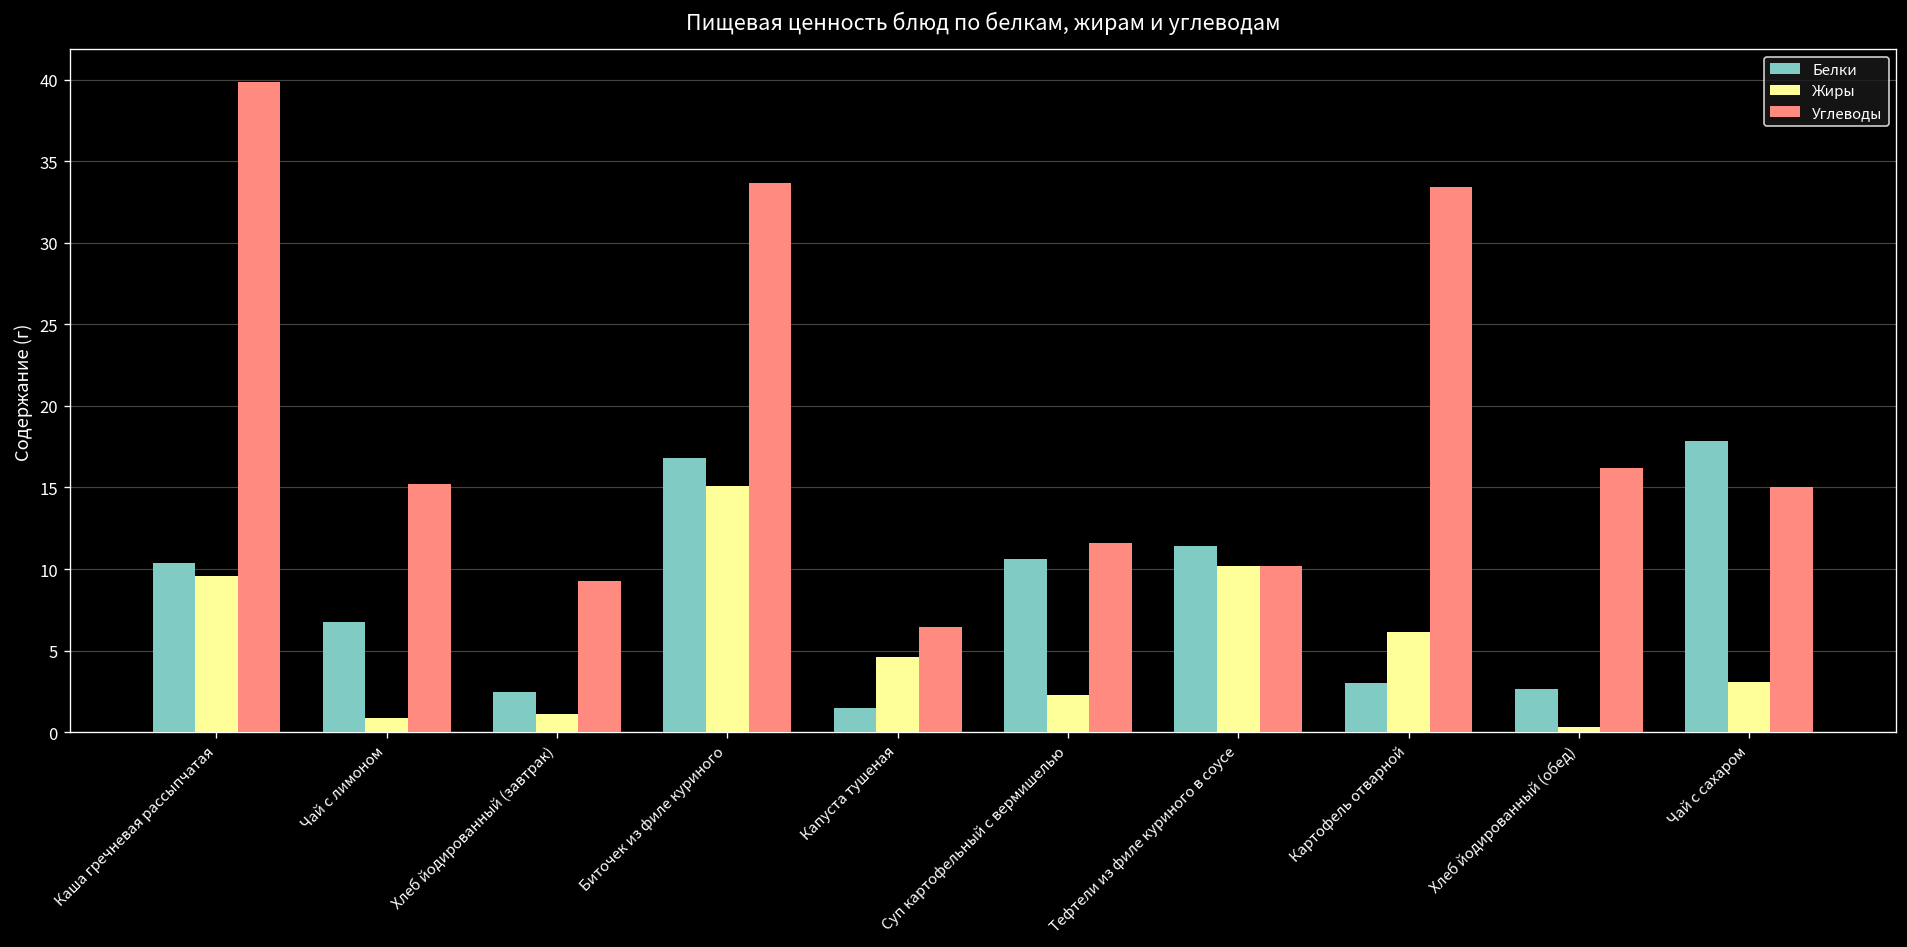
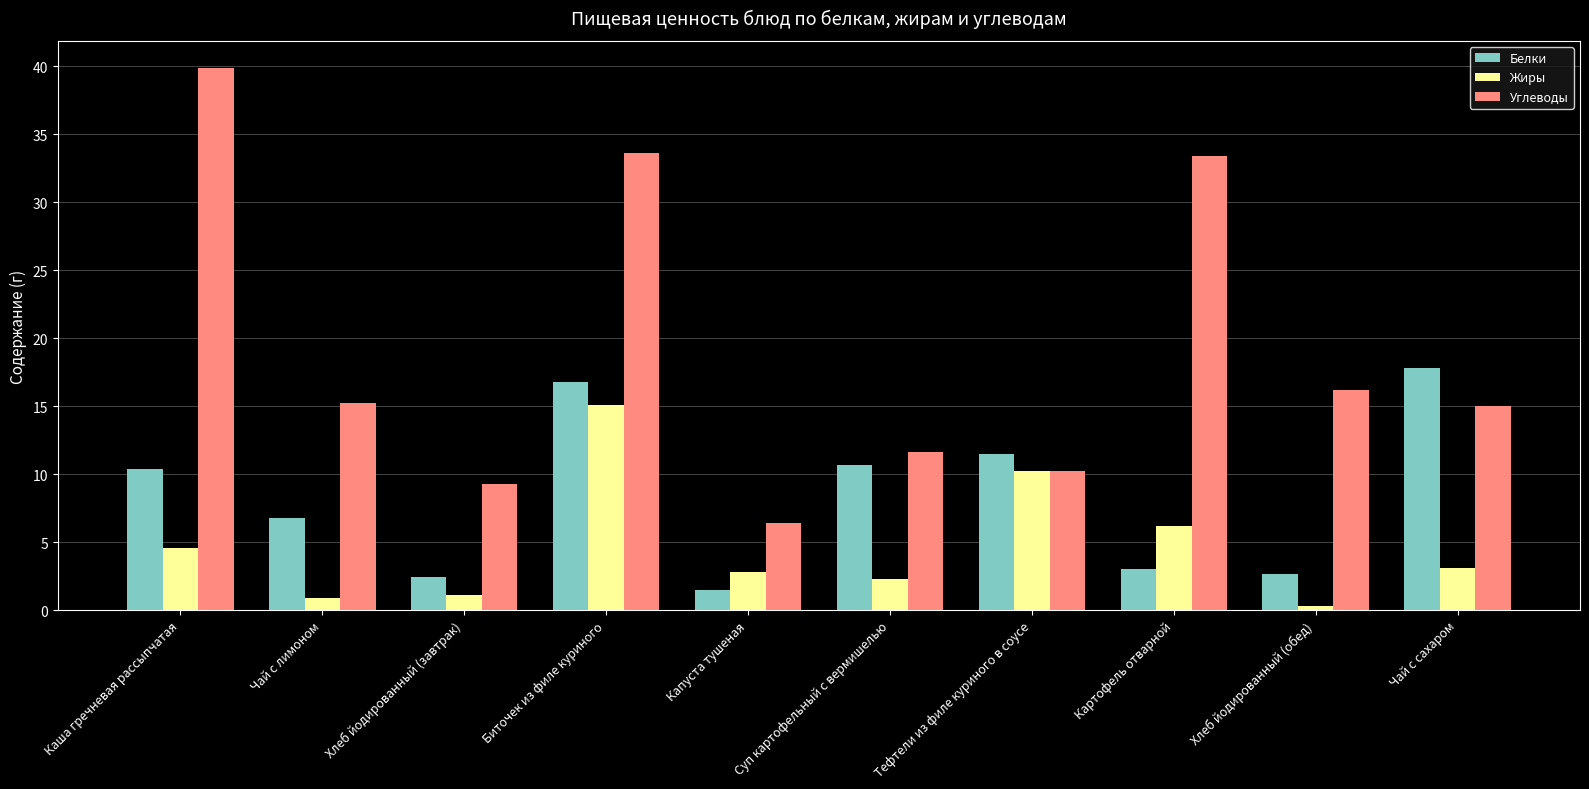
Жиры, Каша гречневая рассыпчатая: 9.6 -> 4.6
Жиры, Капуста тушеная: 4.6 -> 2.8
